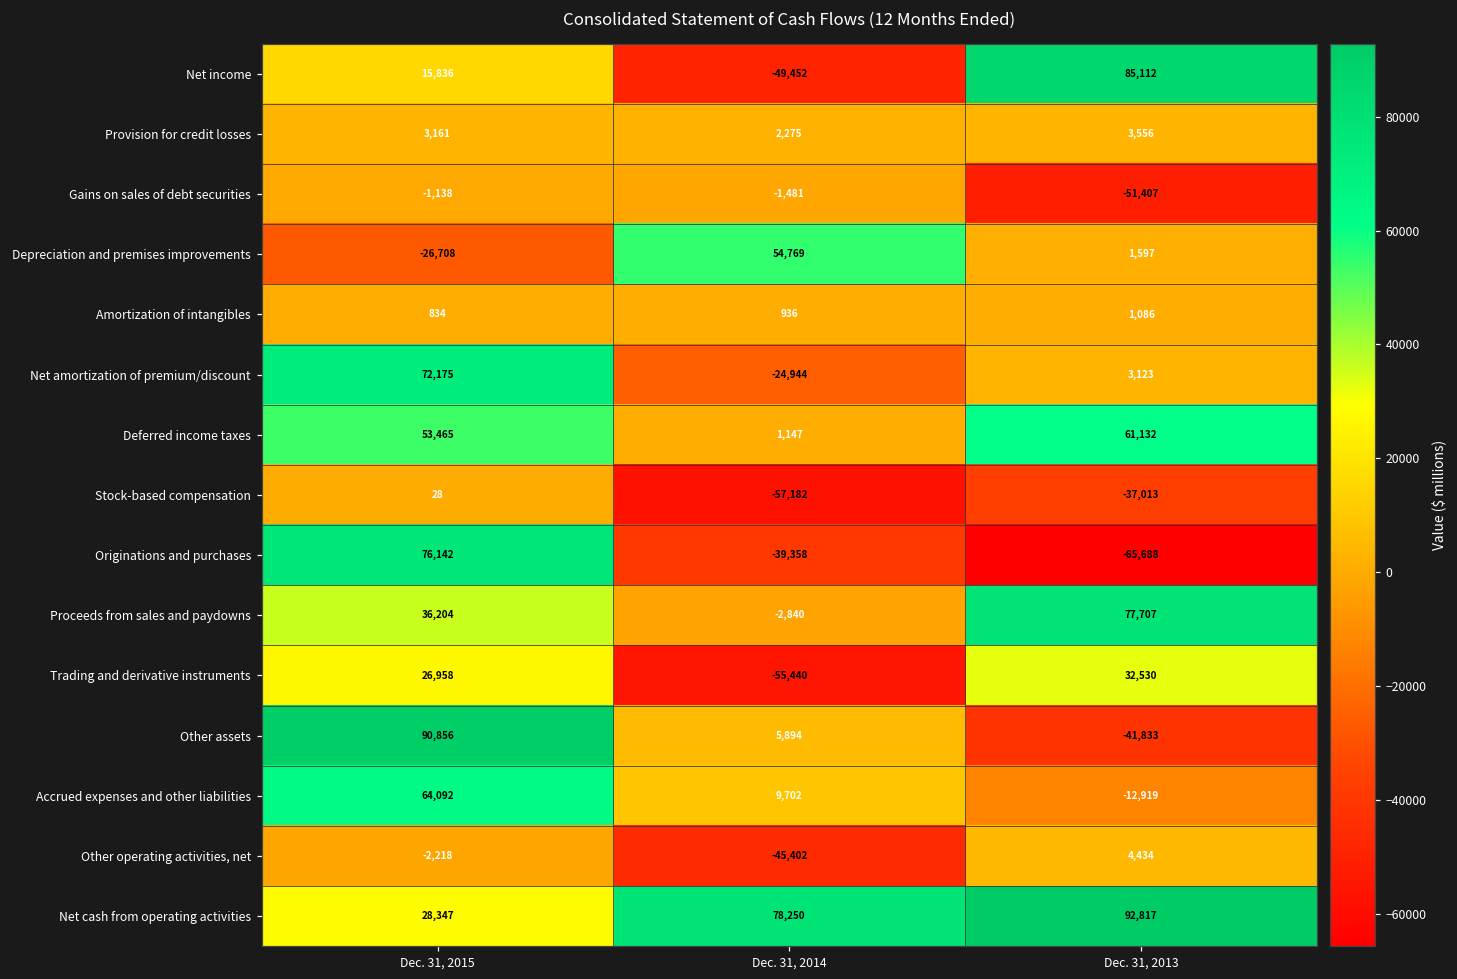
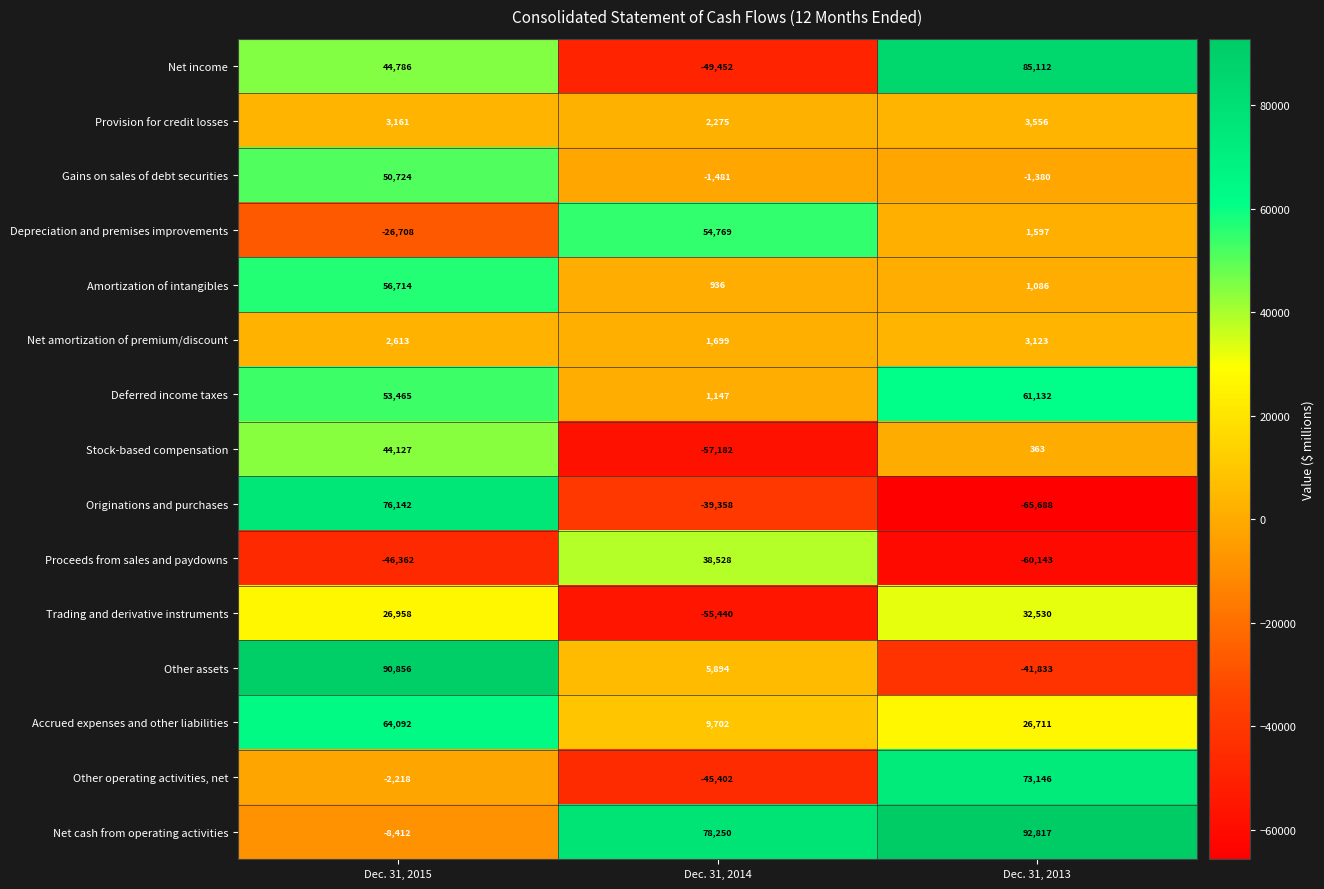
Net income, Dec. 31, 2015: 15,836 -> 44,786
Gains on sales of debt securities, Dec. 31, 2015: -1,138 -> 50,724
Gains on sales of debt securities, Dec. 31, 2013: -51,407 -> -1,380
Amortization of intangibles, Dec. 31, 2015: 834 -> 56,714
Net amortization of premium/discount, Dec. 31, 2015: 72,175 -> 2,613
Net amortization of premium/discount, Dec. 31, 2014: -24,944 -> 1,699
Stock-based compensation, Dec. 31, 2015: 28 -> 44,127
Stock-based compensation, Dec. 31, 2013: -37,013 -> 363
Proceeds from sales and paydowns, Dec. 31, 2015: 36,204 -> -46,362
Proceeds from sales and paydowns, Dec. 31, 2014: -2,840 -> 38,528
Proceeds from sales and paydowns, Dec. 31, 2013: 77,707 -> -60,143
Accrued expenses and other liabilities, Dec. 31, 2013: -12,919 -> 26,711
Other operating activities, net, Dec. 31, 2013: 4,434 -> 73,146
Net cash from operating activities, Dec. 31, 2015: 28,347 -> -8,412
